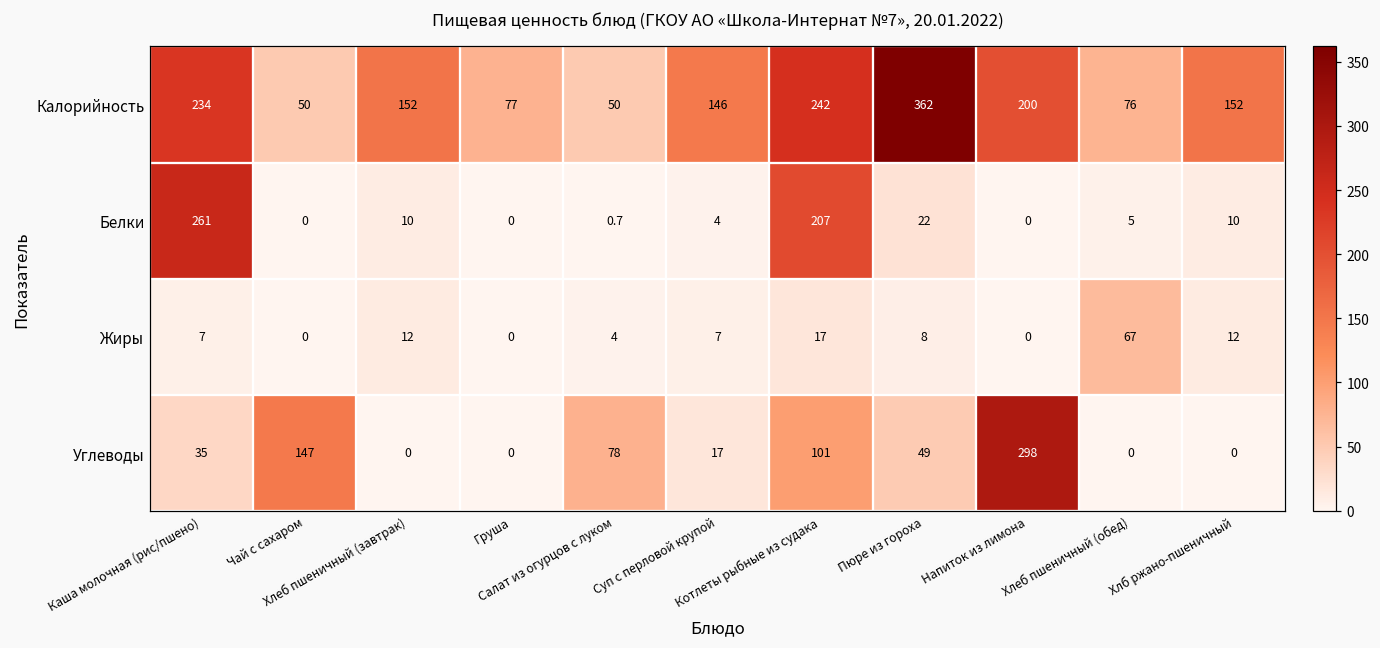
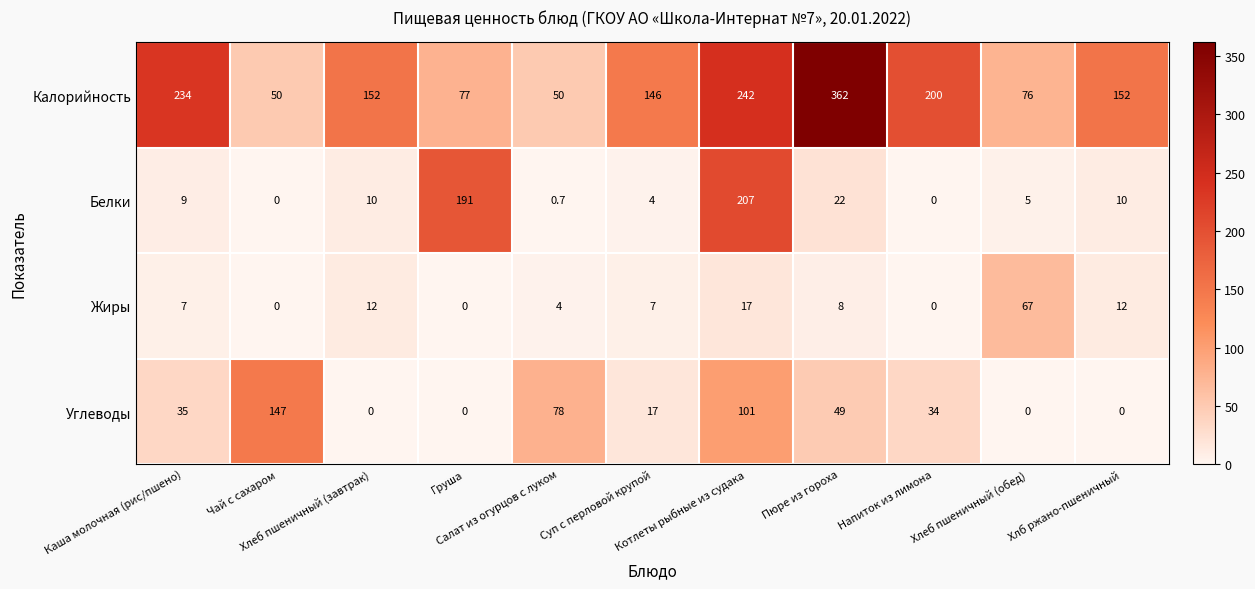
Белки, Каша молочная (рис/пшено): 261 -> 9
Белки, Груша: 0 -> 191
Углеводы, Напиток из лимона: 298 -> 34
